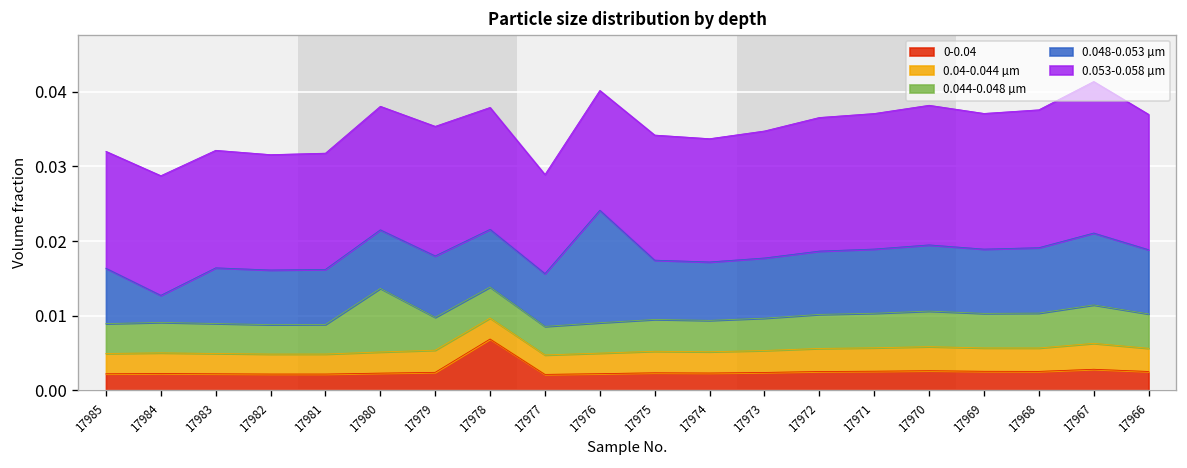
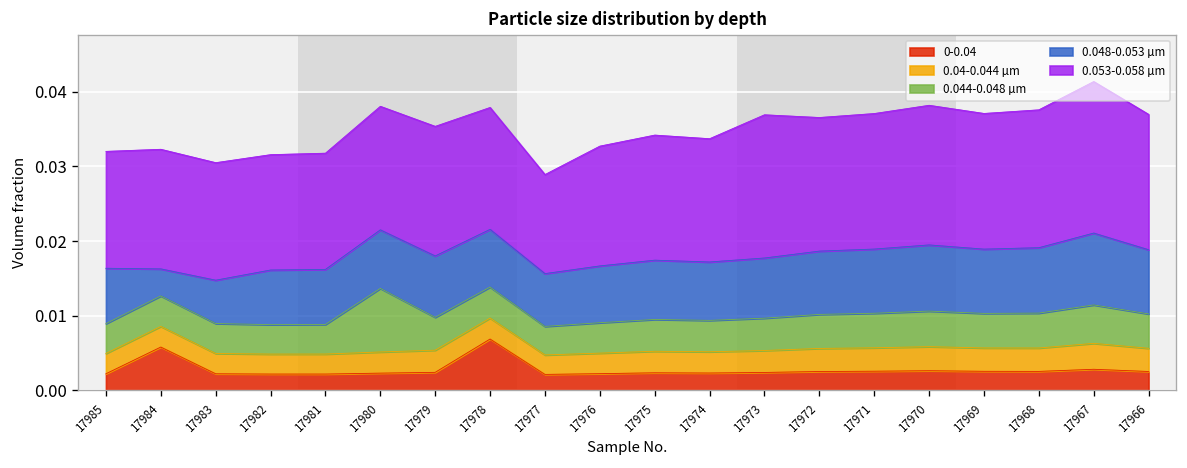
0-0.04, 17984: 0.002 -> 0.006
0.048-0.053 µm, 17983: 0.007 -> 0.006
0.048-0.053 µm, 17976: 0.015 -> 0.008
0.053-0.058 µm, 17973: 0.017 -> 0.019
